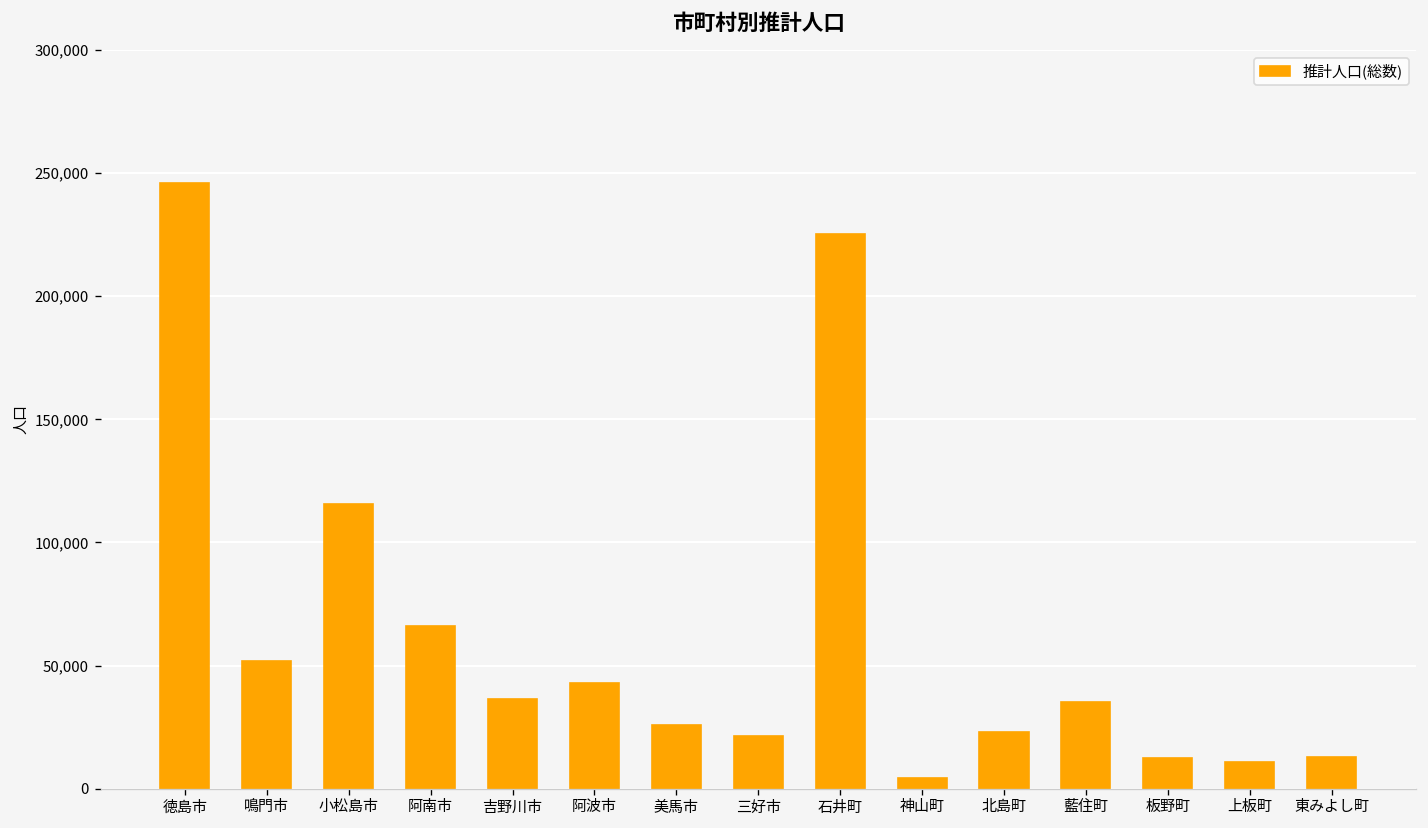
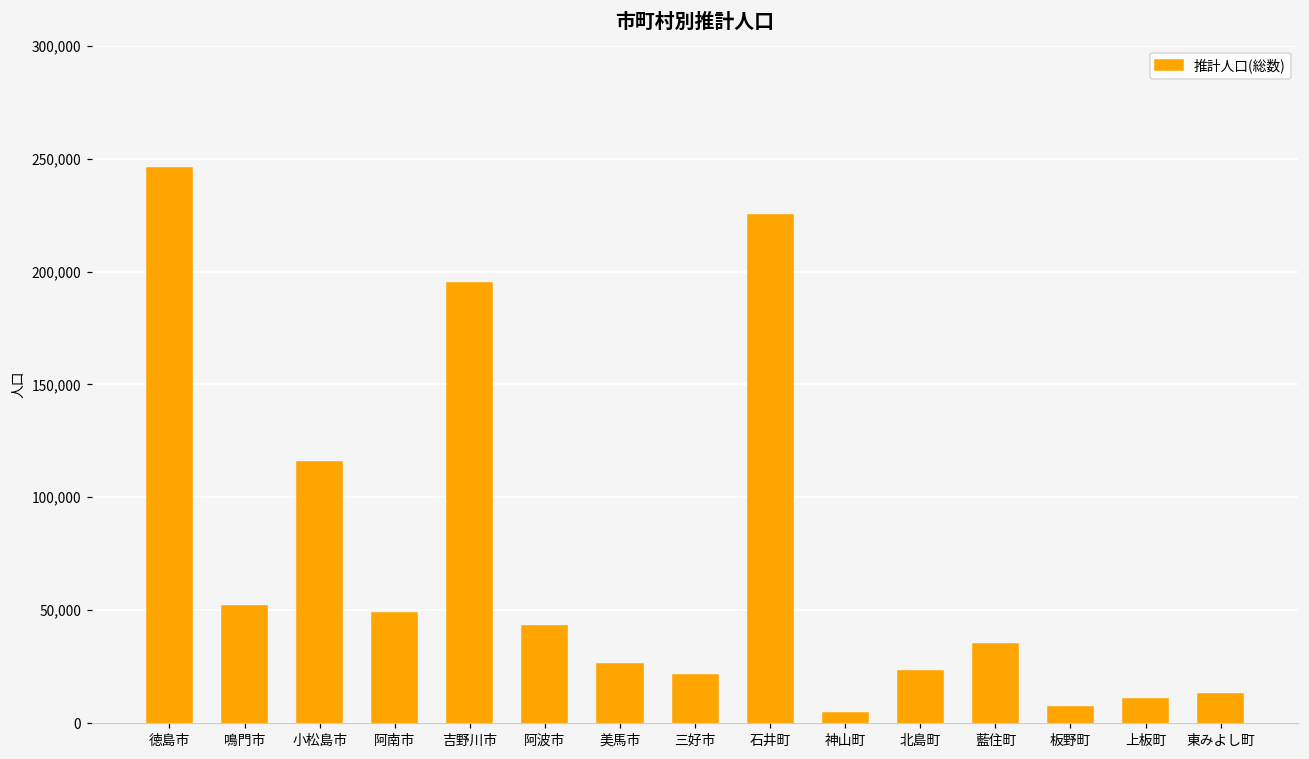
阿南市: 66,000 -> 49,000
吉野川市: 36,000 -> 195,000
板野町: 13,000 -> 7,000
